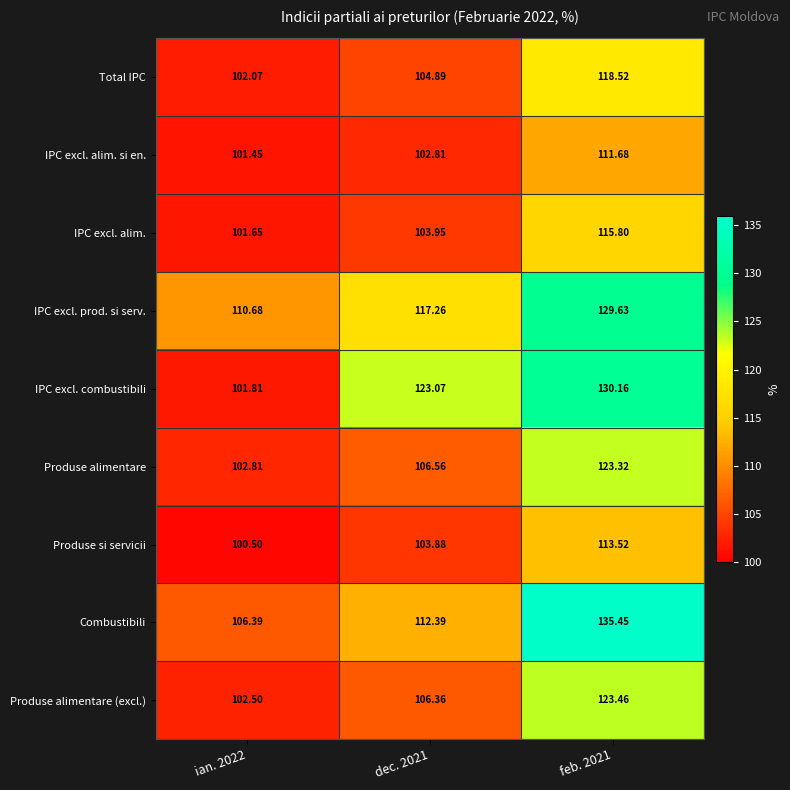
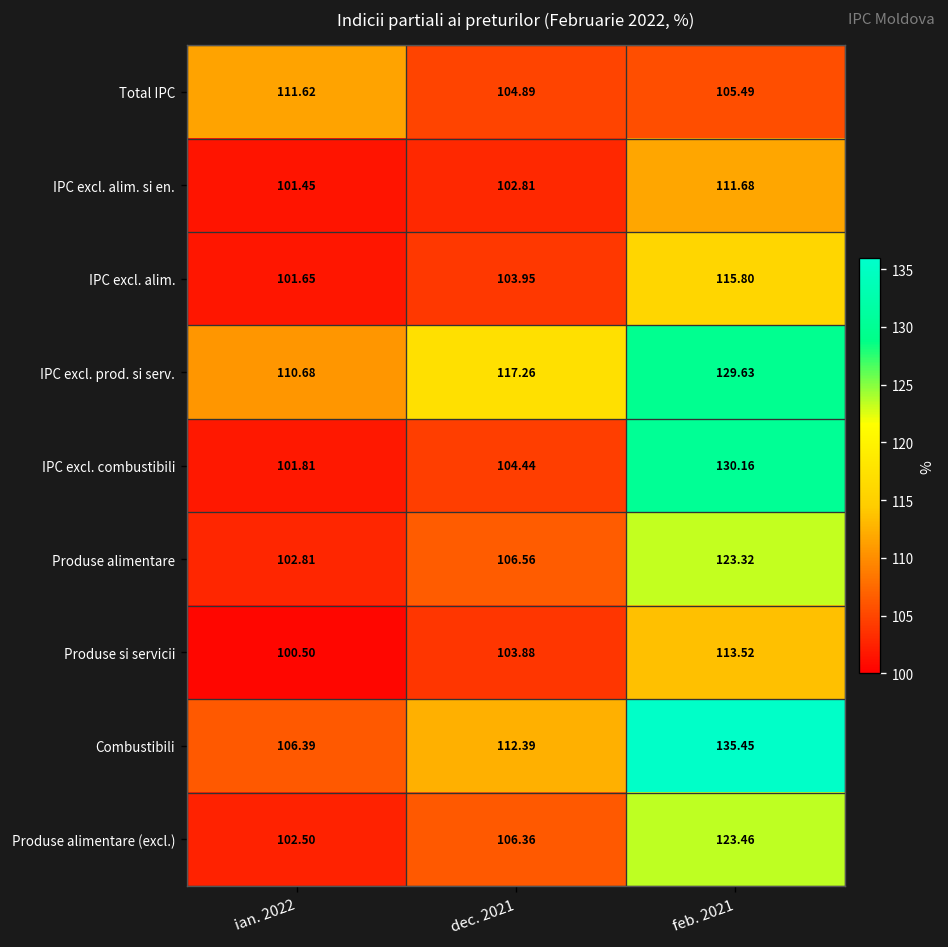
Total IPC, ian. 2022: 102.07 -> 111.62
Total IPC, feb. 2021: 118.52 -> 105.49
IPC excl. combustibili, dec. 2021: 123.07 -> 104.44
